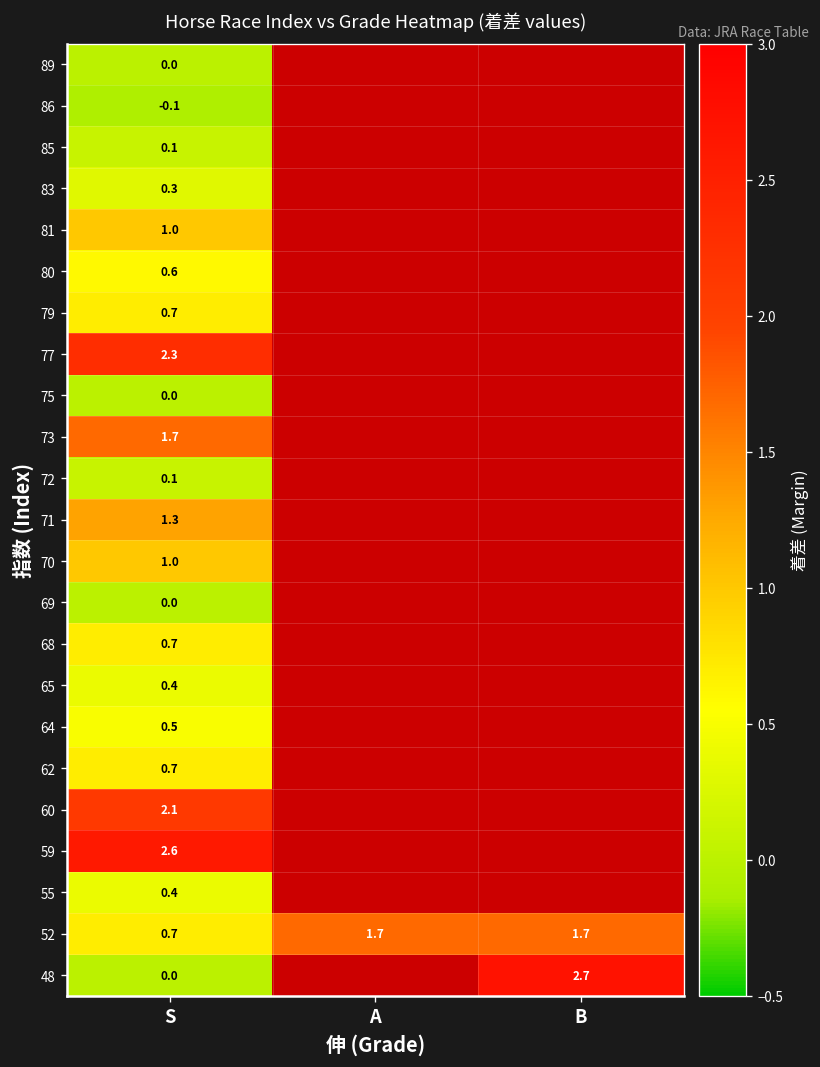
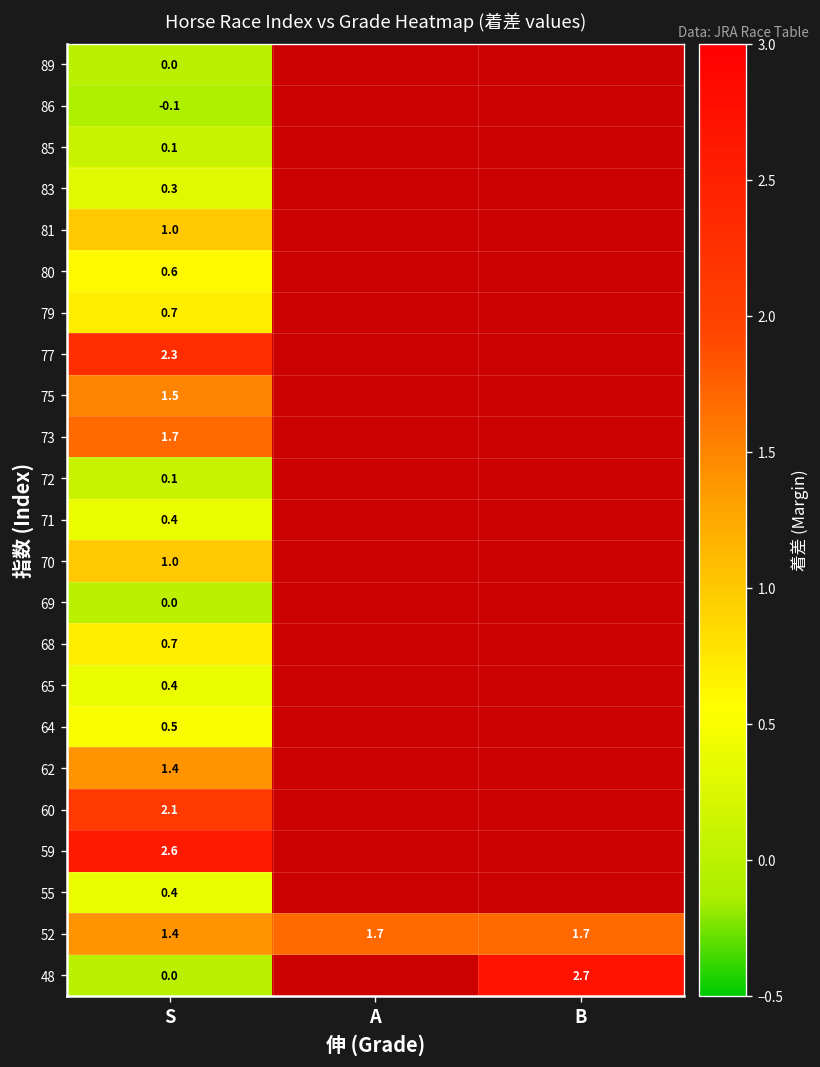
75, S: 0.0 -> 1.5
71, S: 1.3 -> 0.4
62, S: 0.7 -> 1.4
52, S: 0.7 -> 1.4
